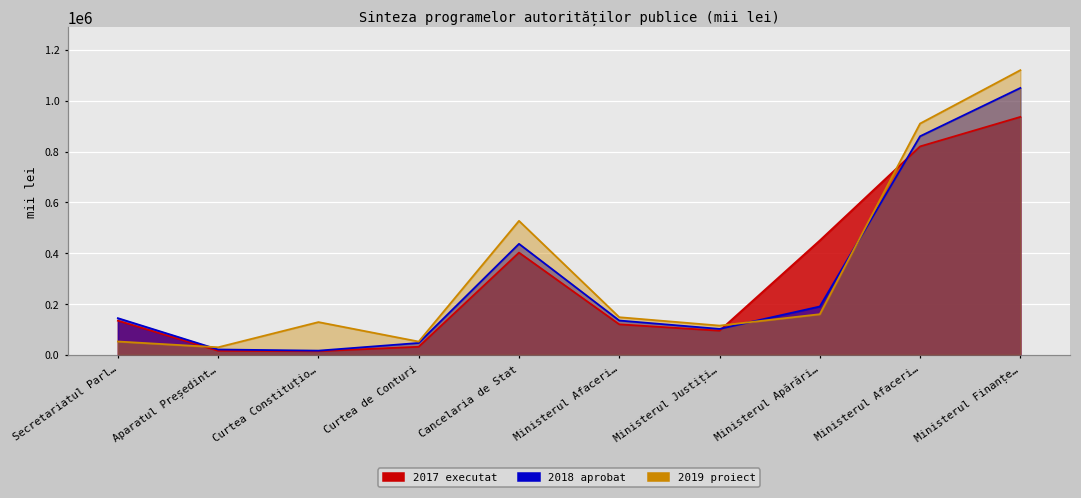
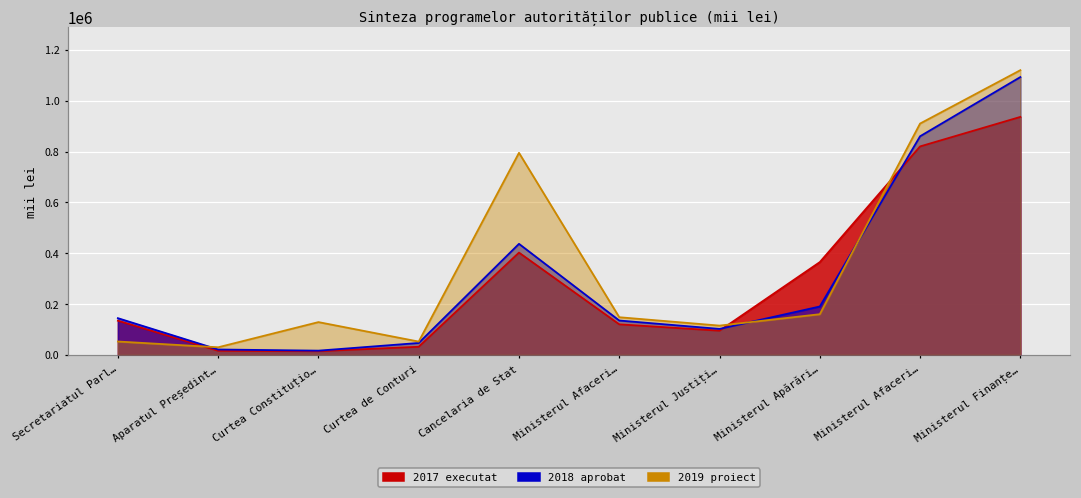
2019 proiect, Cancelaria de Stat: 530000 -> 790000
2017 executat, Ministerul Apărări…: 450000 -> 360000
2018 aprobat, Ministerul Finanțe…: 1050000 -> 1090000
